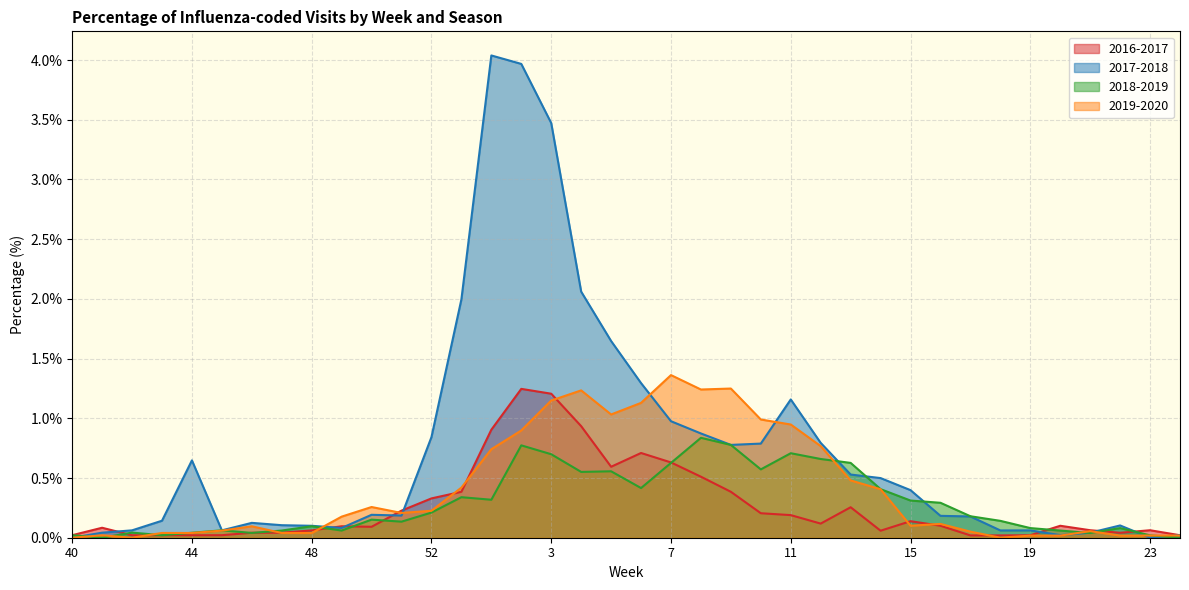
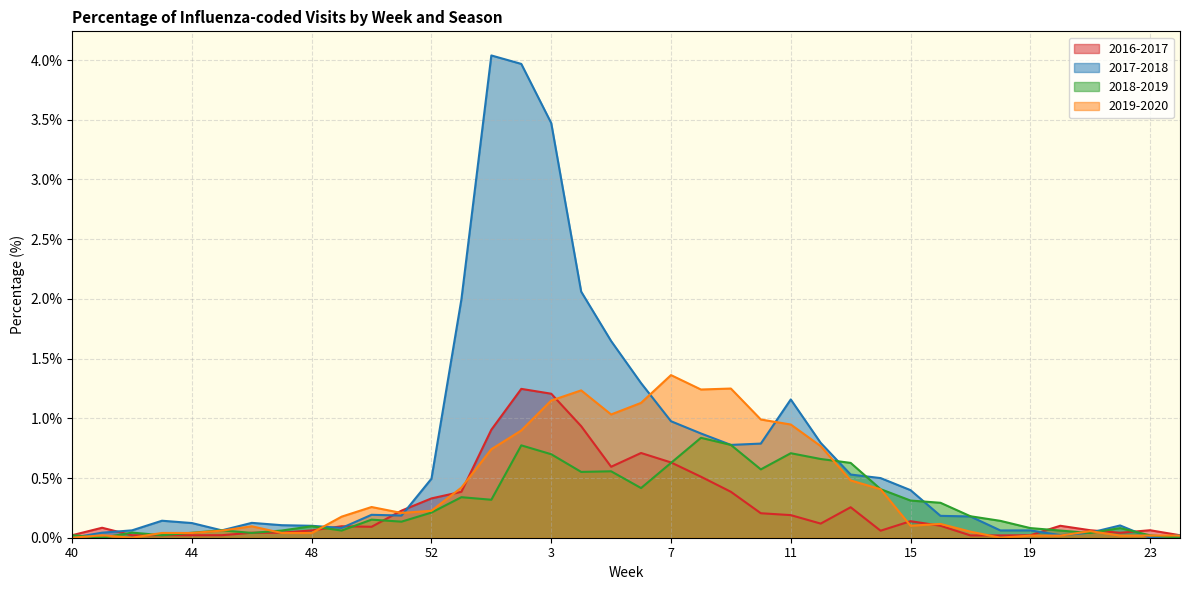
2017-2018, 44: 0.65% -> 0.12%
2017-2018, 52: 0.84% -> 0.49%
